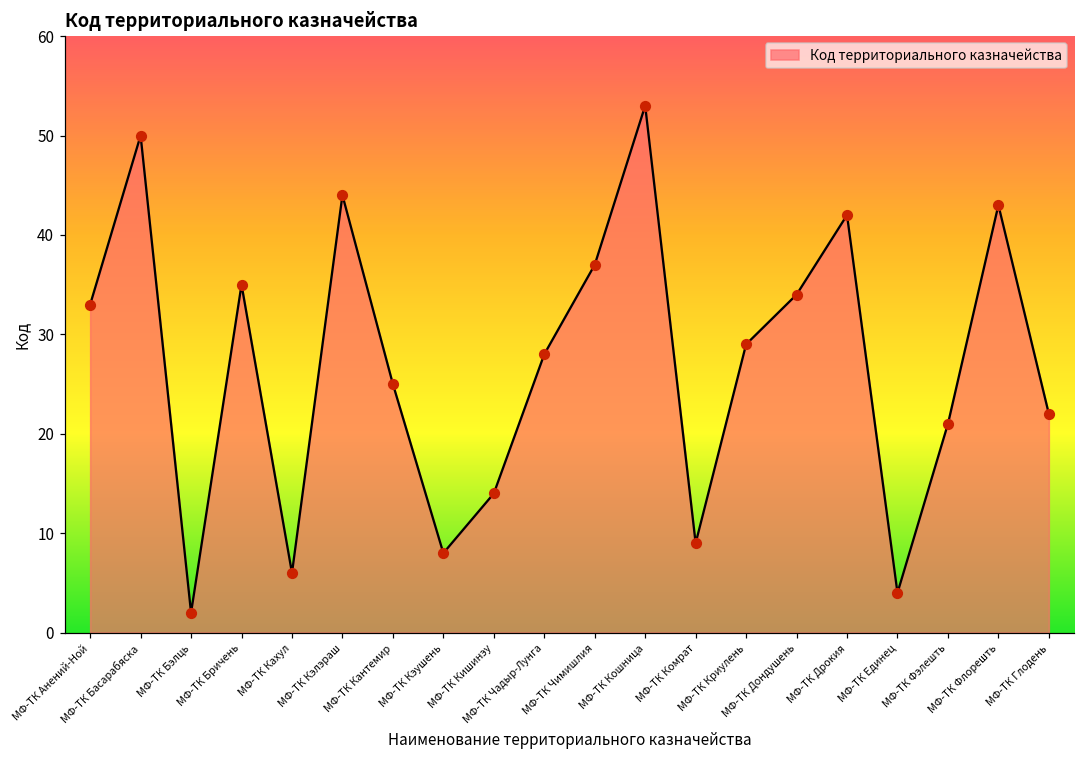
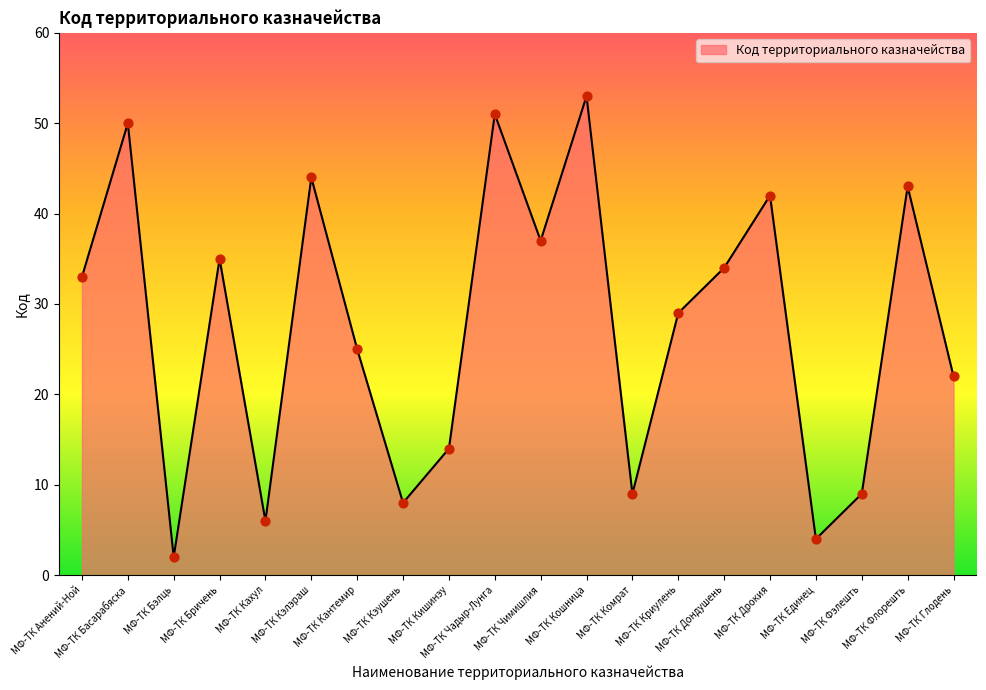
МФ-ТК Чадыр-Лунга: 28 -> 51
МФ-ТК Фэлешть: 21 -> 9
